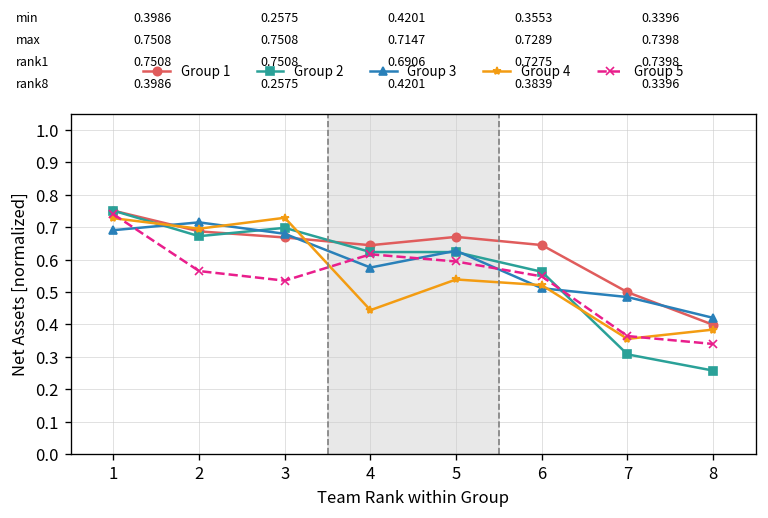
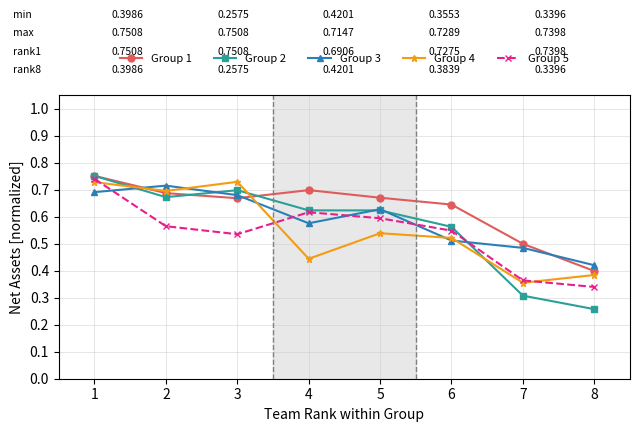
Group 1, 4: 0.64 -> 0.70
